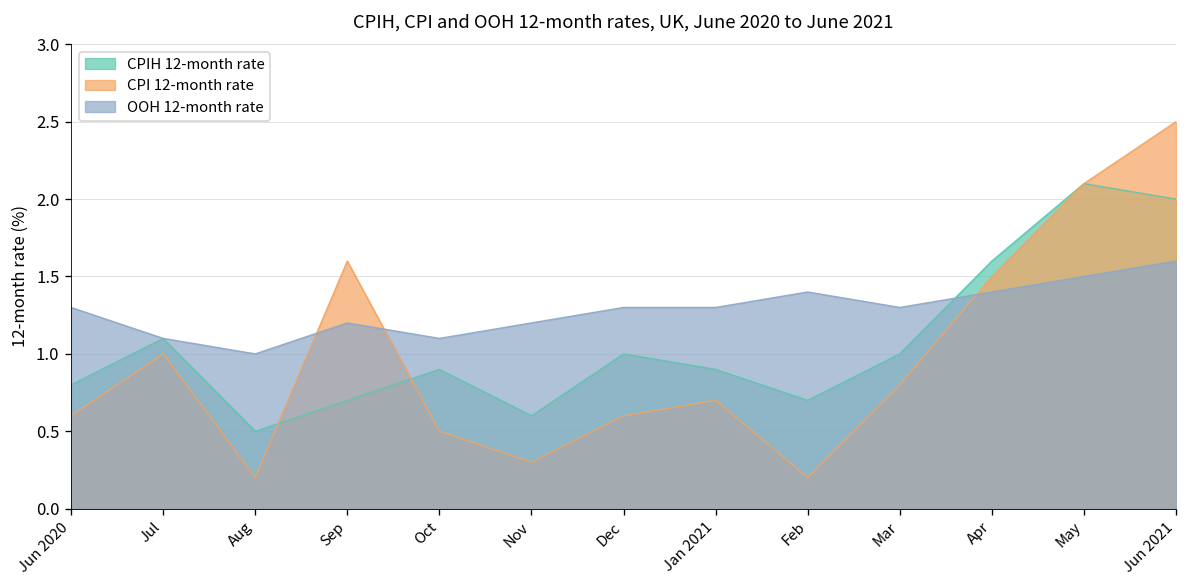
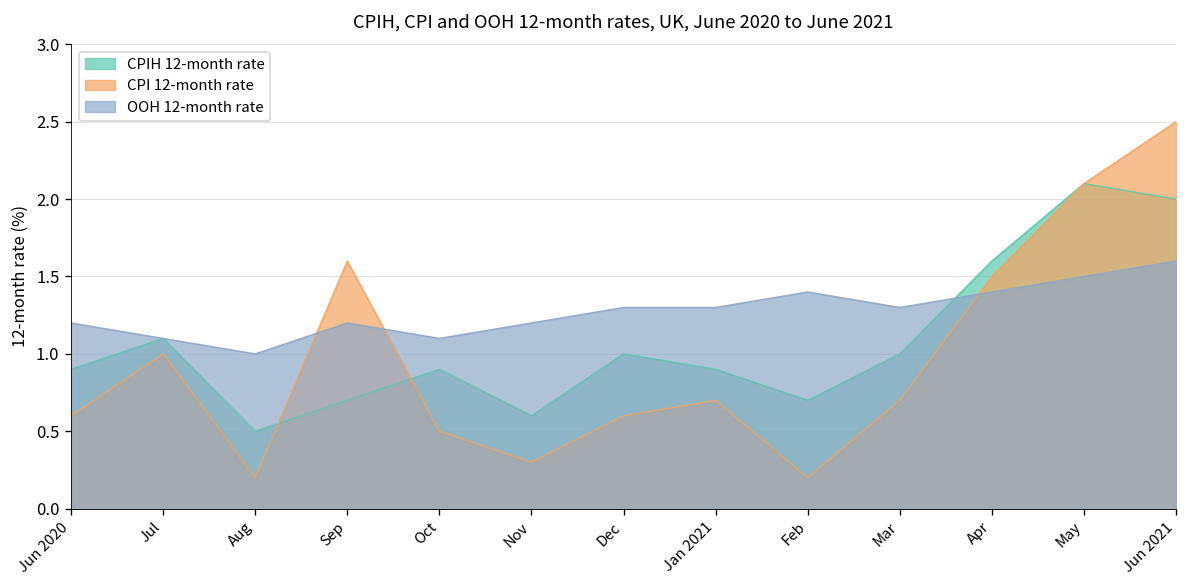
CPIH 12-month rate, Jun 2020: 0.8 -> 0.9
OOH 12-month rate, Jun 2020: 1.3 -> 1.2
CPI 12-month rate, Mar: 0.8 -> 0.7
